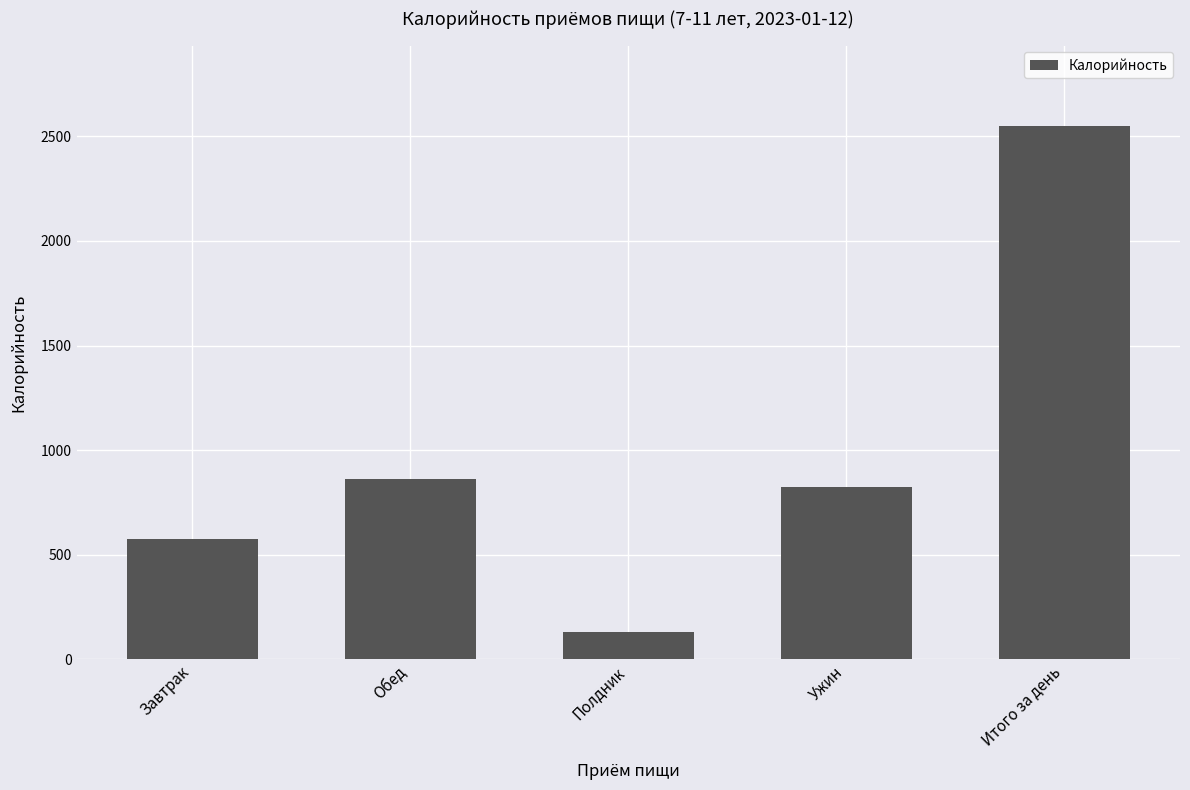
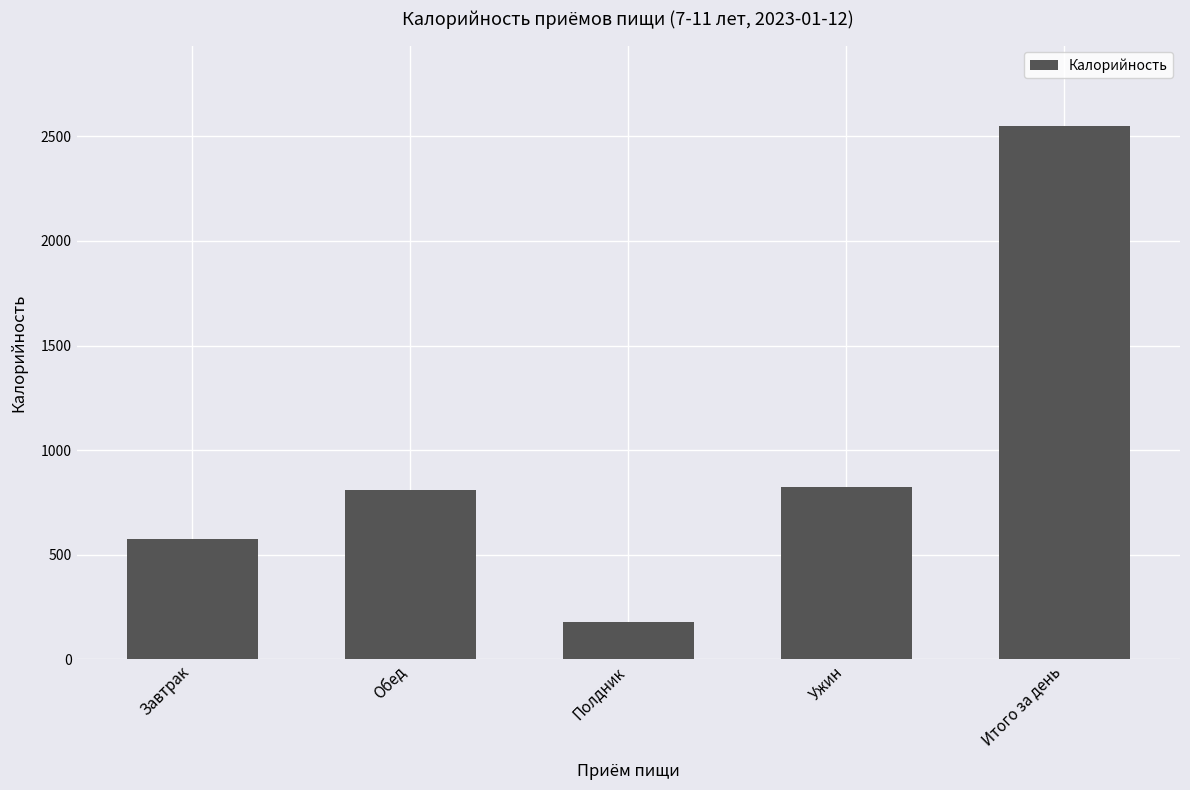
Обед: 860 -> 810
Полдник: 130 -> 180
